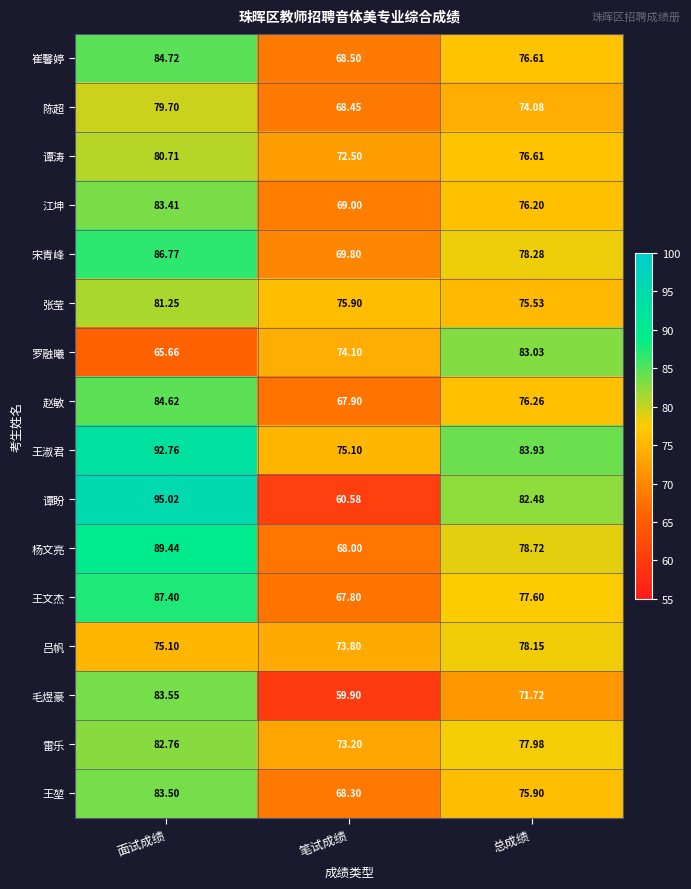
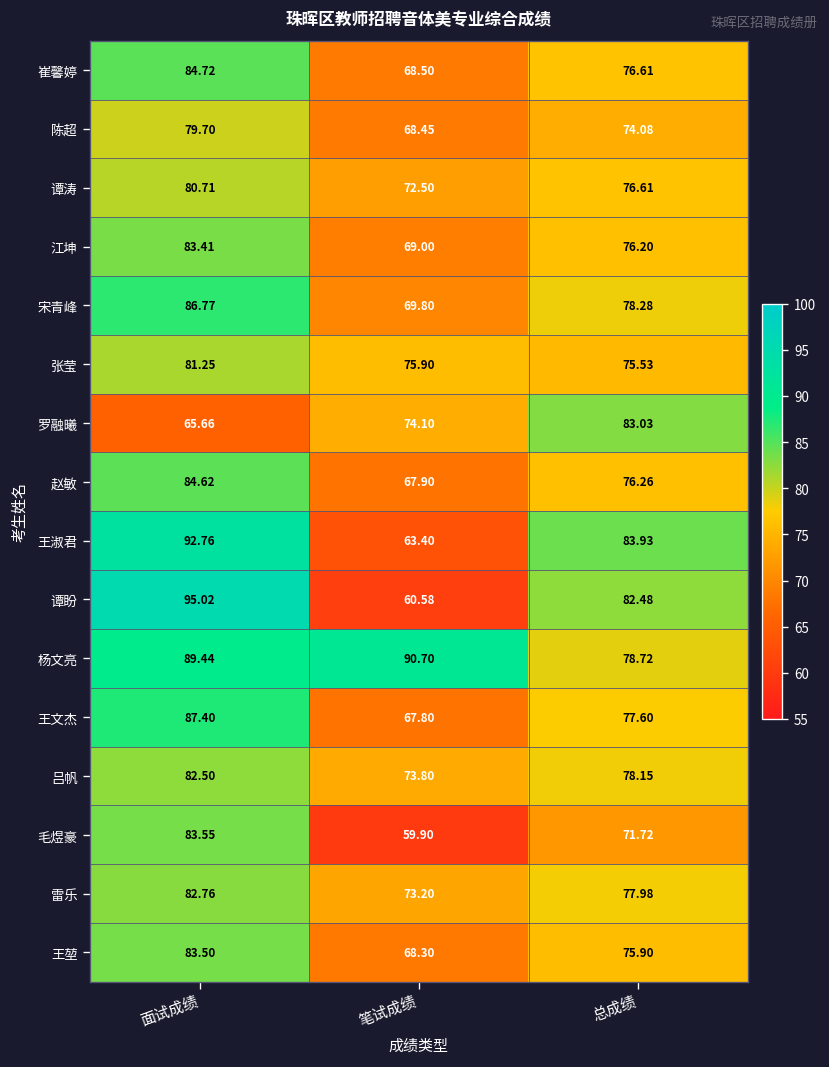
王淑君, 笔试成绩: 75.10 -> 63.40
杨文亮, 笔试成绩: 68.00 -> 90.70
吕帆, 面试成绩: 75.10 -> 82.50
